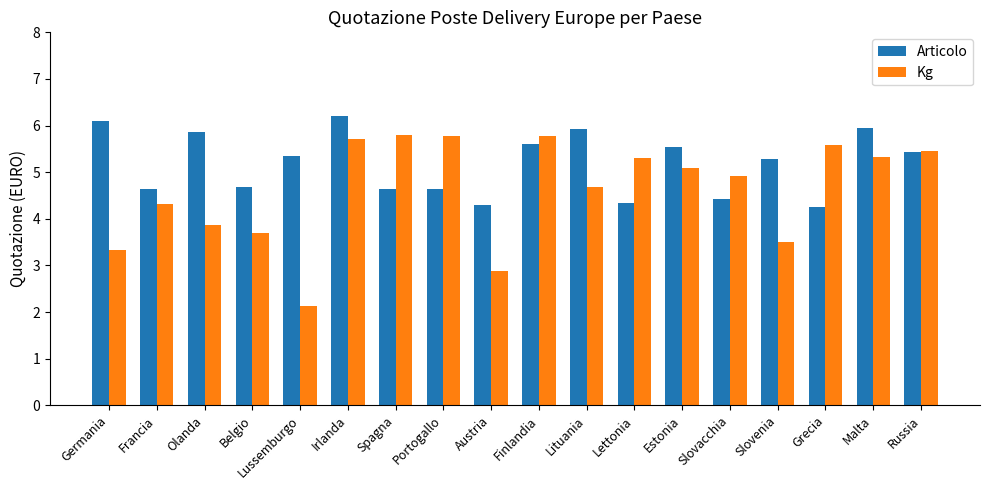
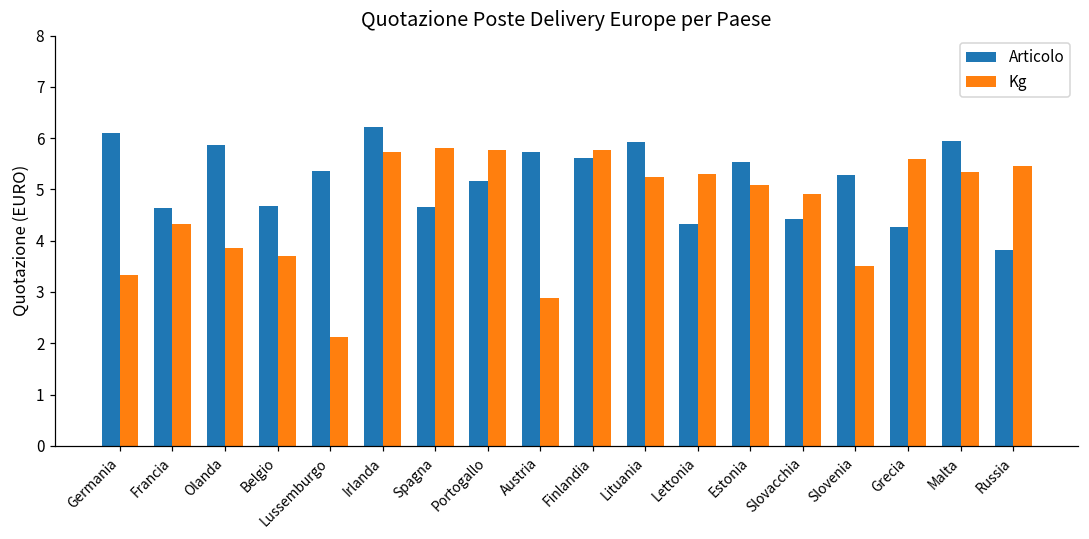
Articolo, Portogallo: 4.7 -> 5.2
Articolo, Austria: 4.3 -> 5.7
Kg, Lituania: 4.7 -> 5.3
Articolo, Russia: 5.4 -> 3.8
